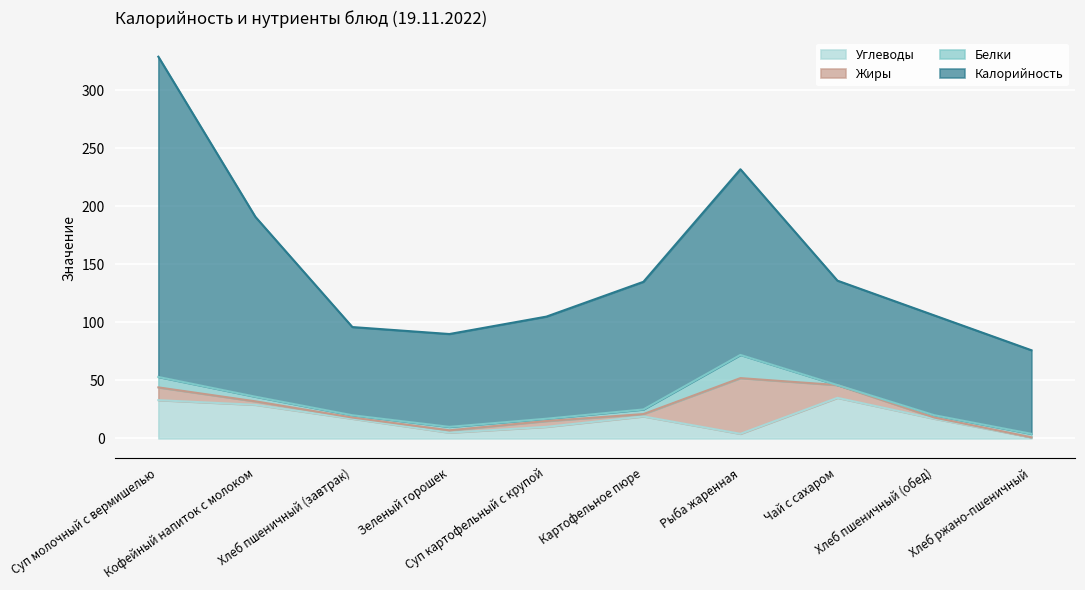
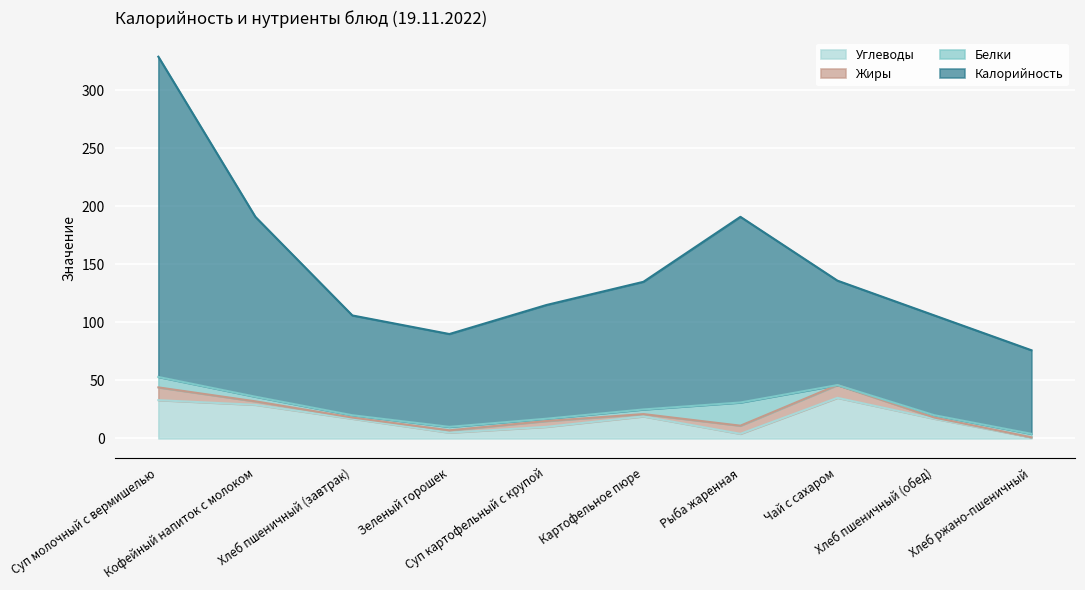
Калорийность, Хлеб пшеничный (завтрак): 76 -> 86
Калорийность, Суп картофельный с крупой: 88 -> 98
Жиры, Рыба жаренная: 48 -> 7
